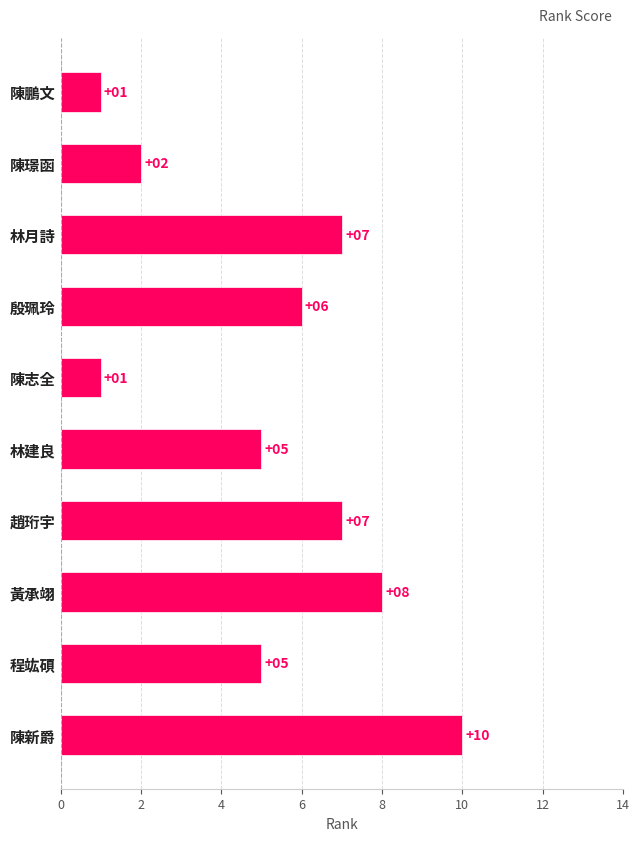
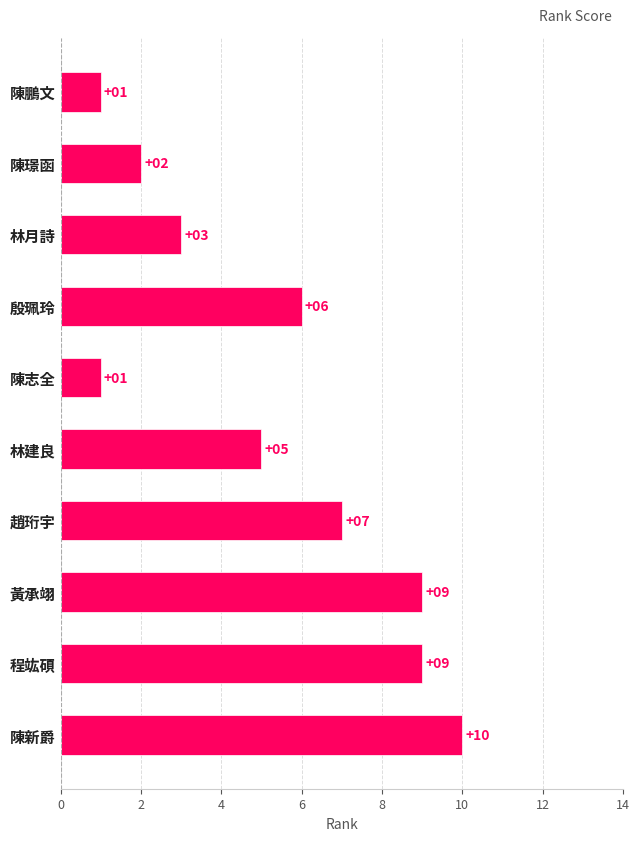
林月詩: +07 -> +03
黃承翊: +08 -> +09
程竑碩: +05 -> +09
